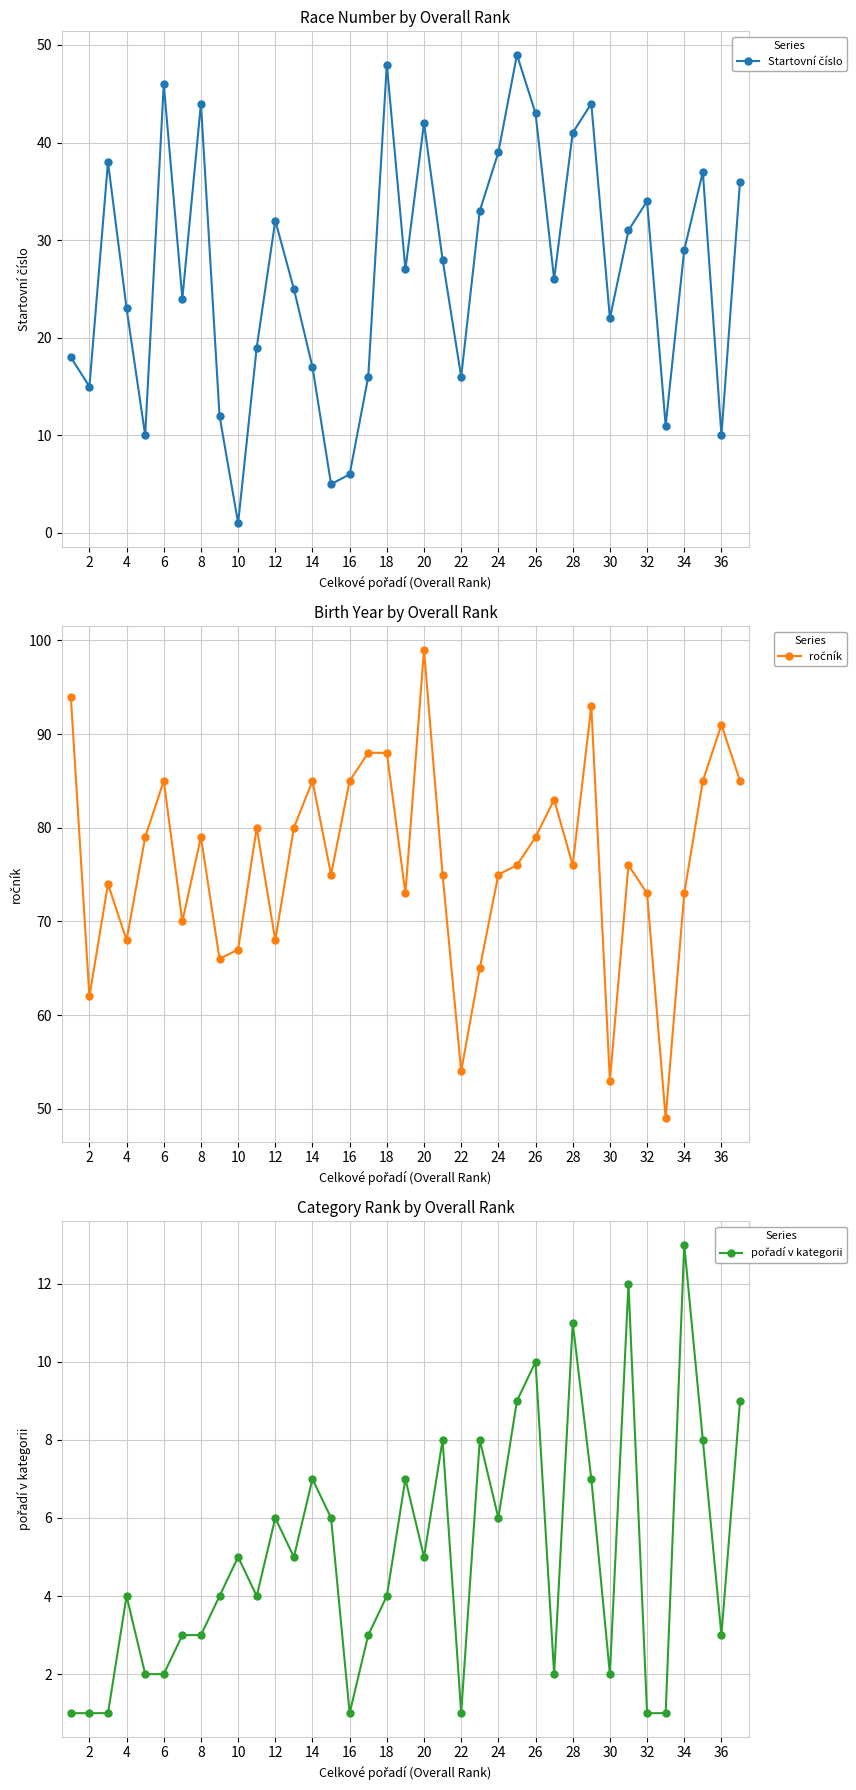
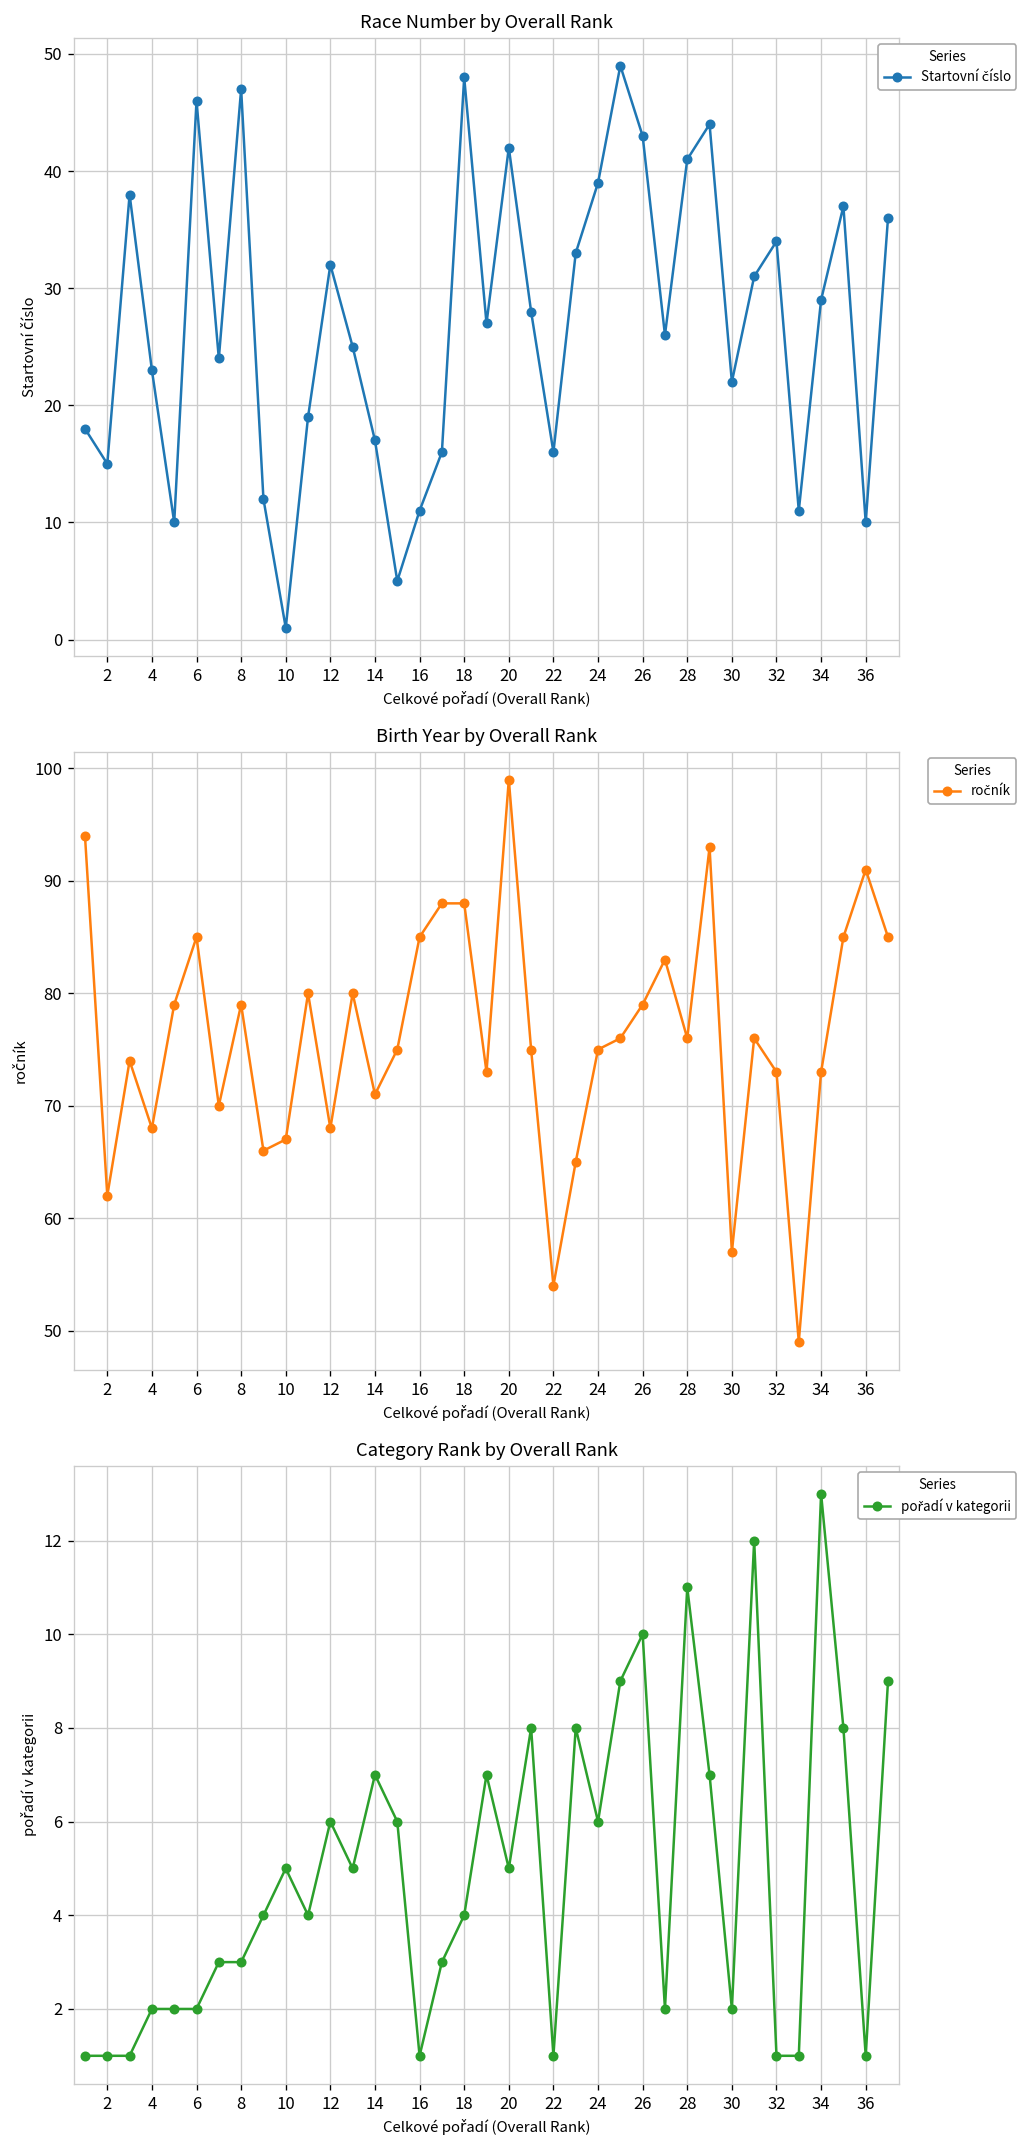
Race Number by Overall Rank, 8: 44 -> 47
Race Number by Overall Rank, 16: 6 -> 11
Birth Year by Overall Rank, 14: 85 -> 71
Birth Year by Overall Rank, 30: 53 -> 57
Category Rank by Overall Rank, 4: 4 -> 2
Category Rank by Overall Rank, 36: 3 -> 1
